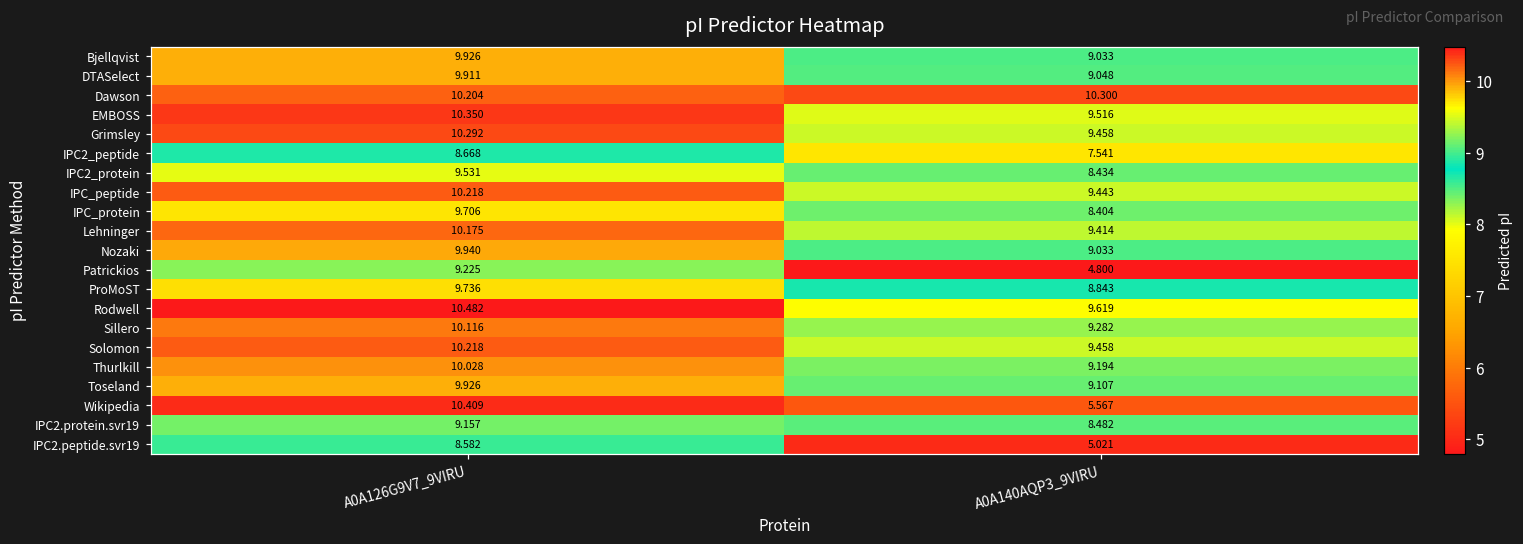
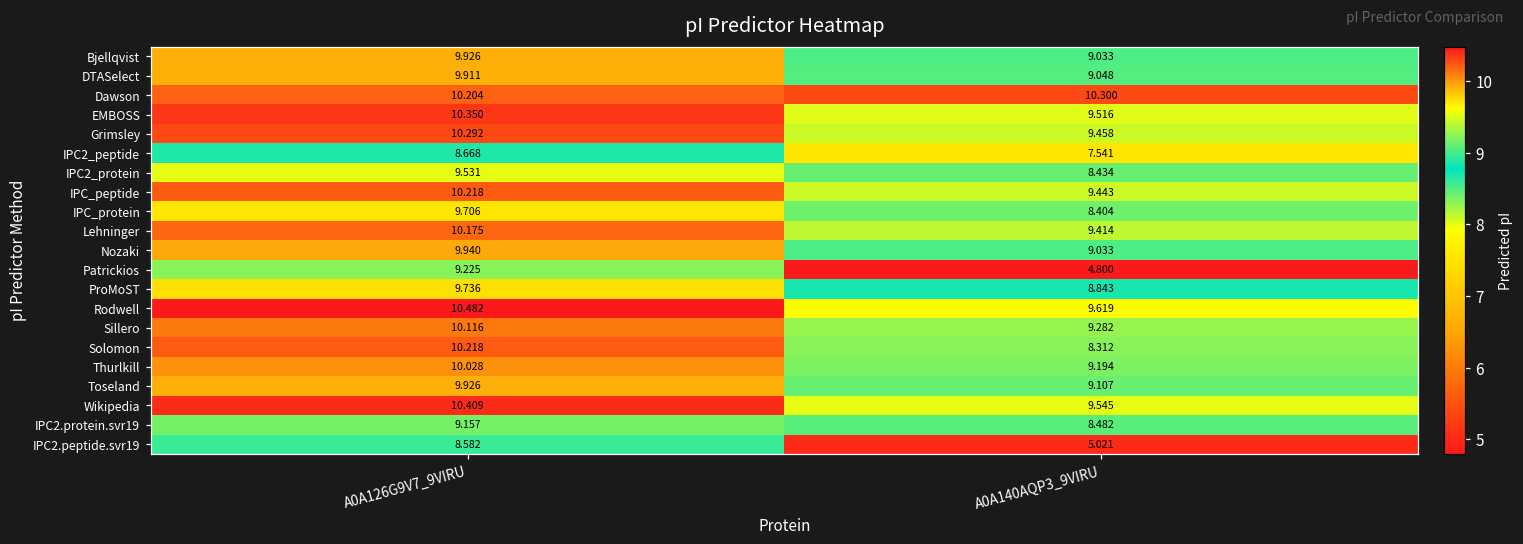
Solomon, A0A140AQP3_9VIRU: 9.458 -> 8.312
Wikipedia, A0A140AQP3_9VIRU: 5.567 -> 9.545
